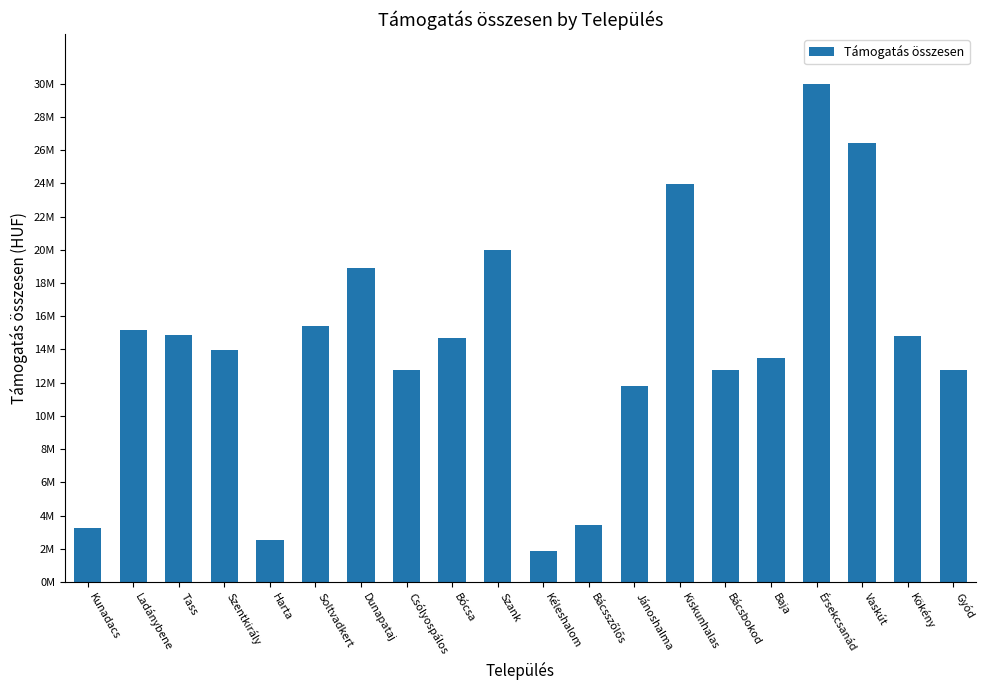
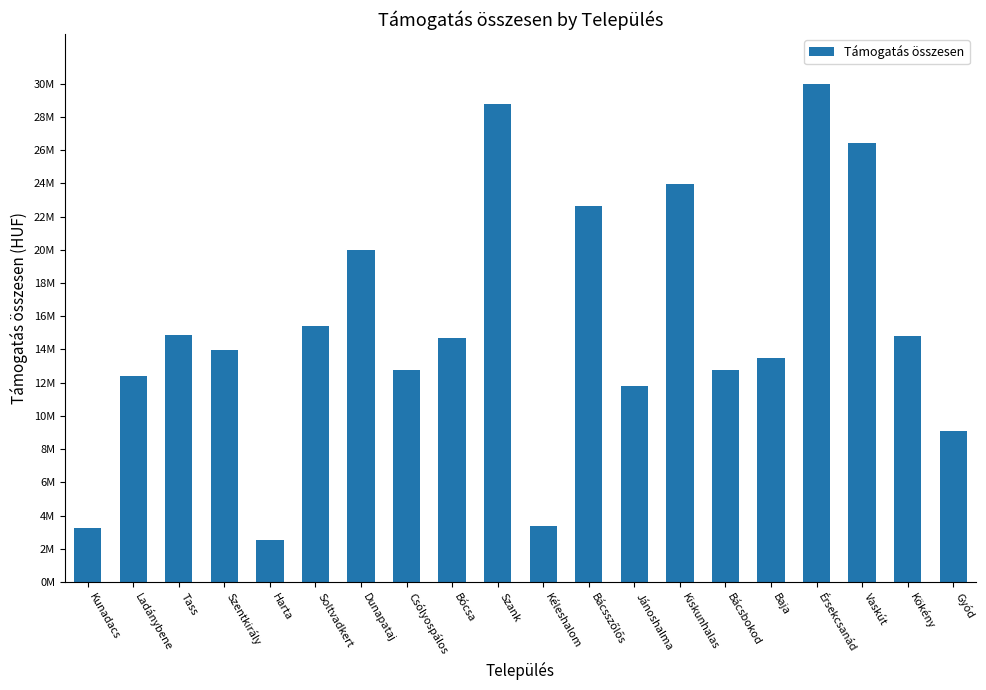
Ladánybene: 15200000 -> 12400000
Dunapataj: 18900000 -> 20000000
Szank: 20000000 -> 28800000
Kéleshalom: 1900000 -> 3400000
Bácsszőlős: 3400000 -> 22600000
Gyód: 12800000 -> 9100000
